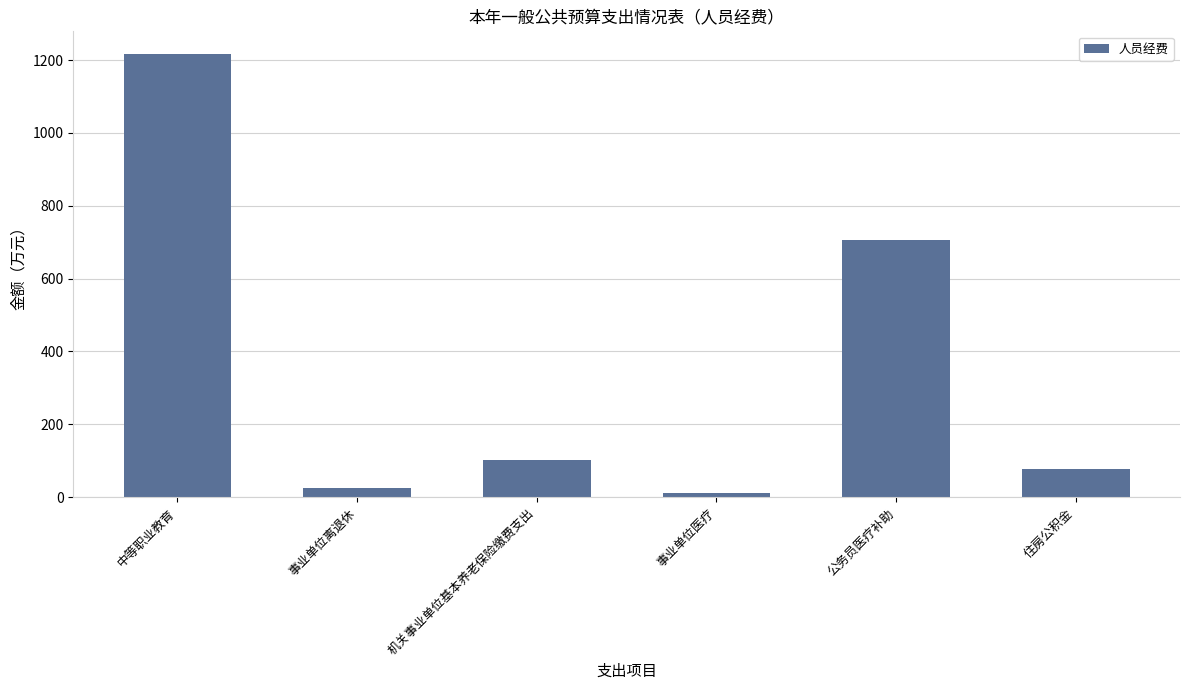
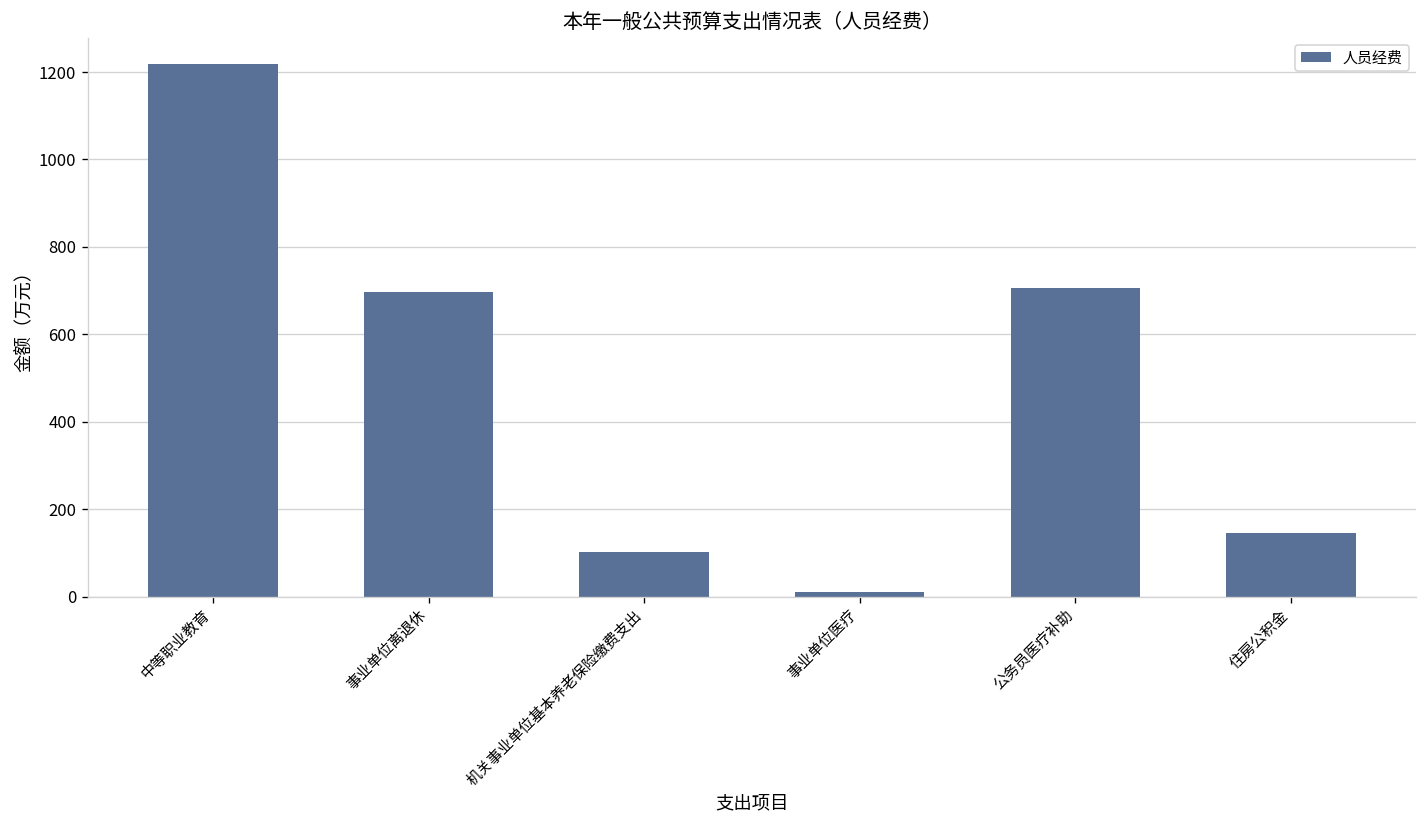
事业单位离退休: 20 -> 700
住房公积金: 80 -> 150
